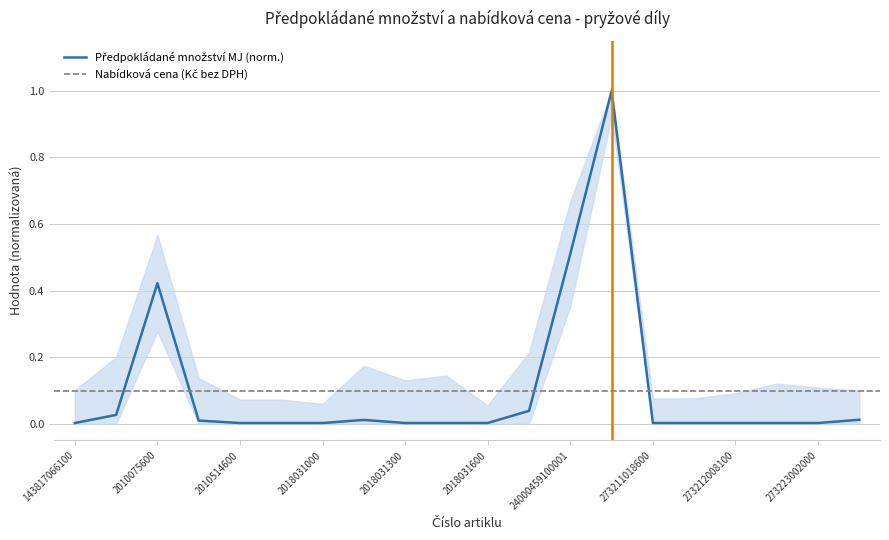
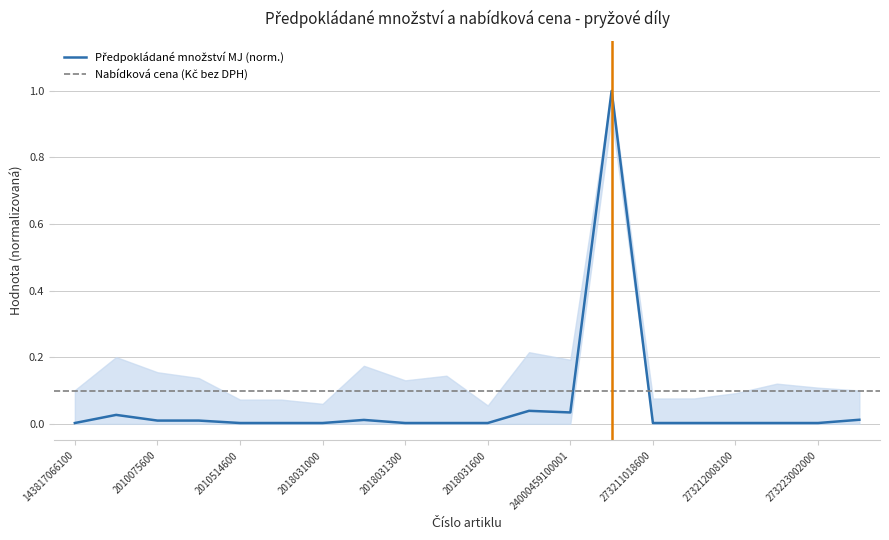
Předpokládané množství MJ (norm.), 2010075600: 0.42 -> 0.01
Předpokládané množství MJ (norm.), 24000459100001: 0.51 -> 0.03
